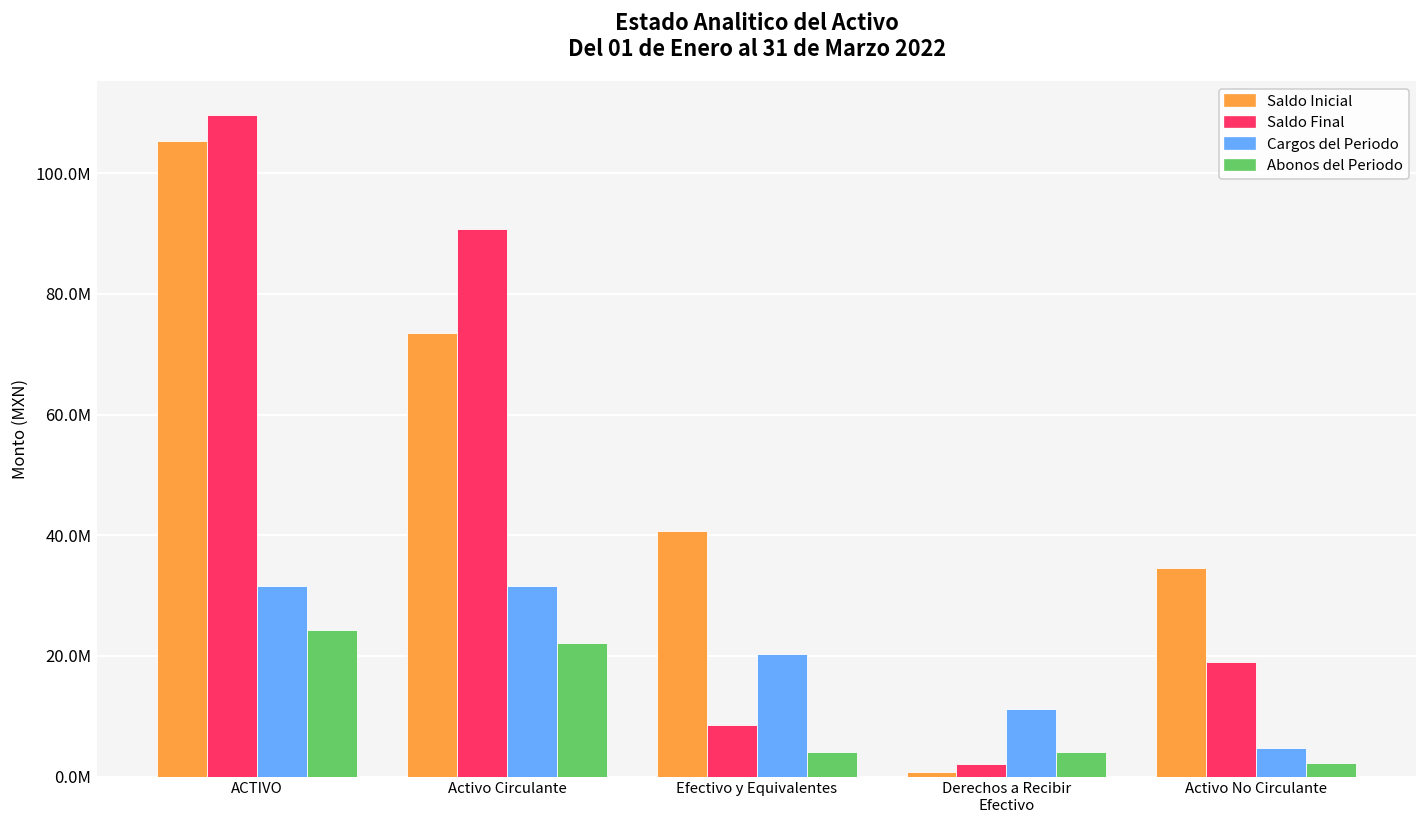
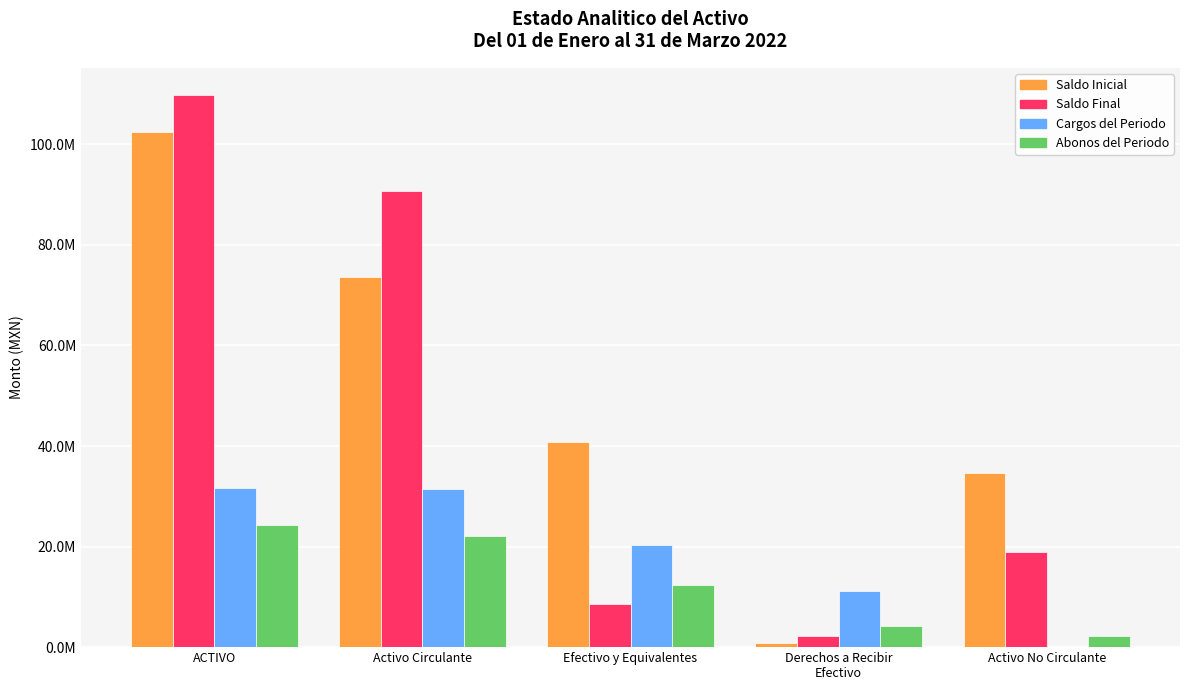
Saldo Inicial, ACTIVO: 105000000 -> 103000000
Abonos del Periodo, Efectivo y Equivalentes: 4000000 -> 12000000
Cargos del Periodo, Activo No Circulante: 5000000 -> 0
